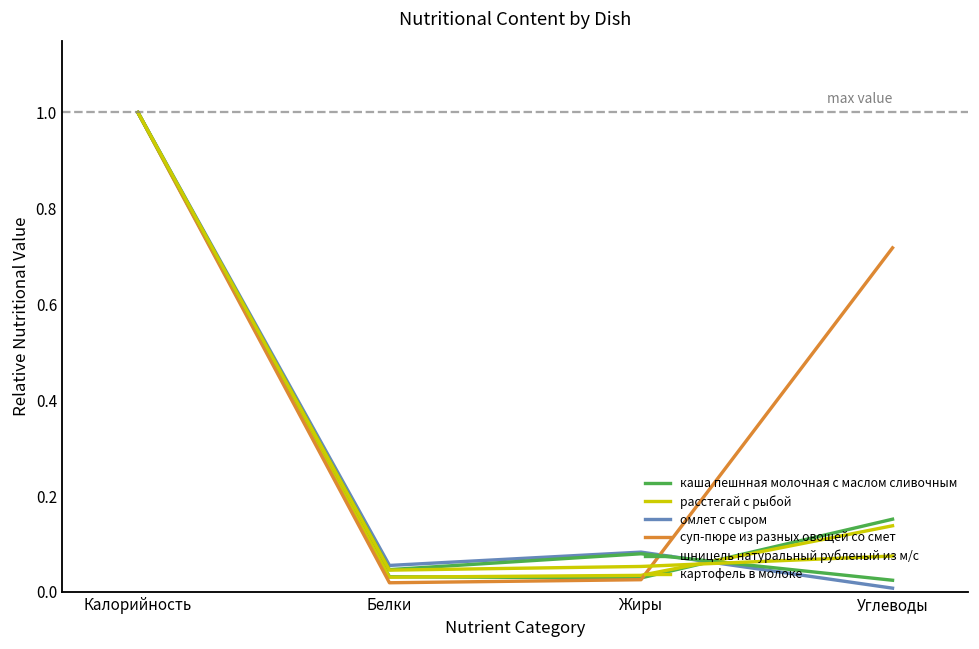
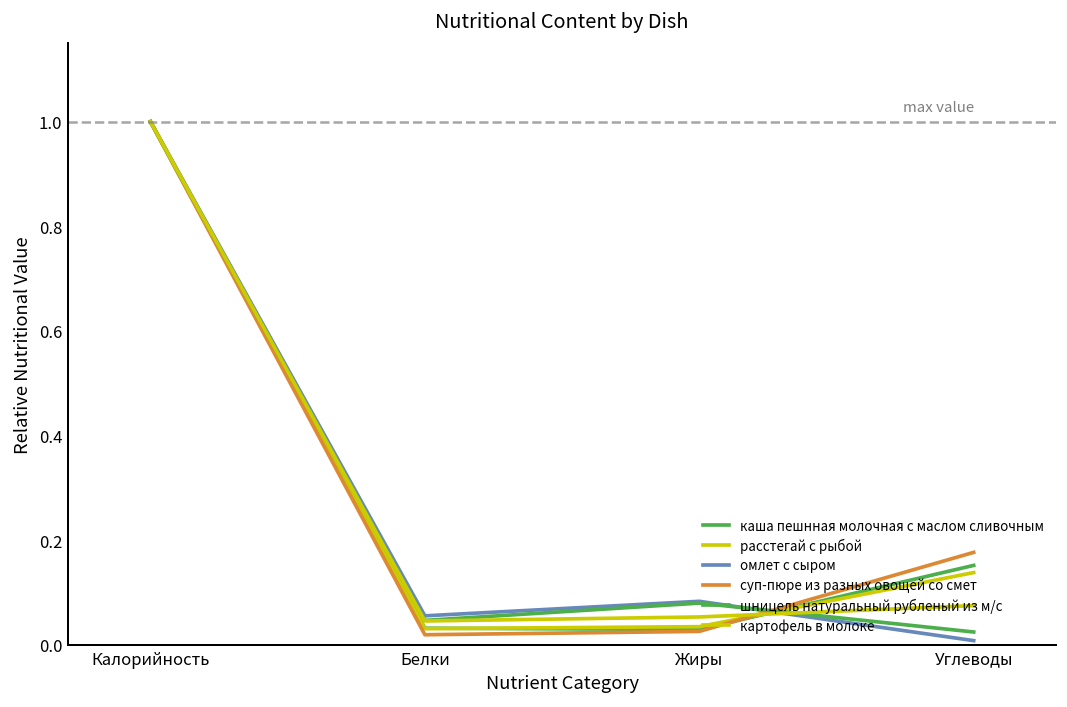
суп-пюре из разных овощей со смет, Углеводы: 0.72 -> 0.18
